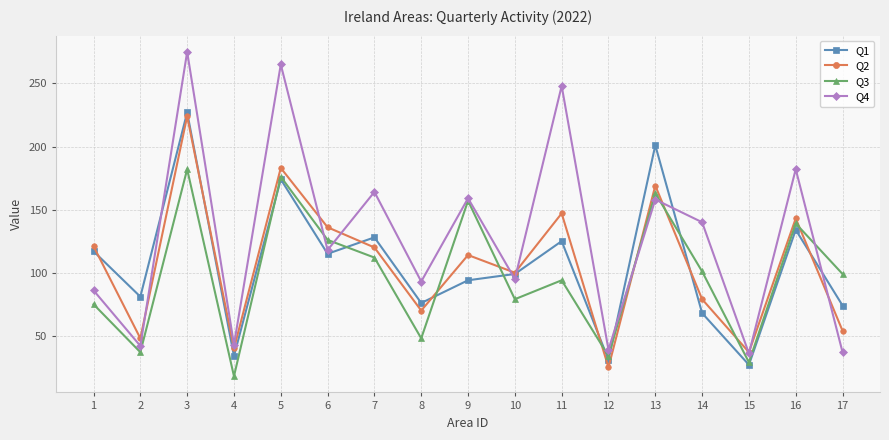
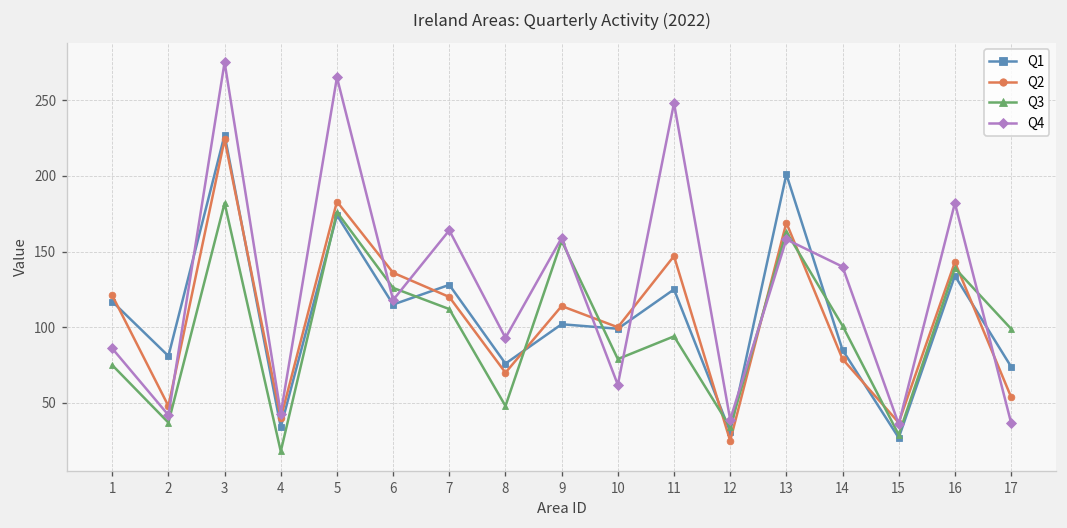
Q1, 9: 94 -> 102
Q4, 10: 95 -> 62
Q1, 14: 68 -> 85
